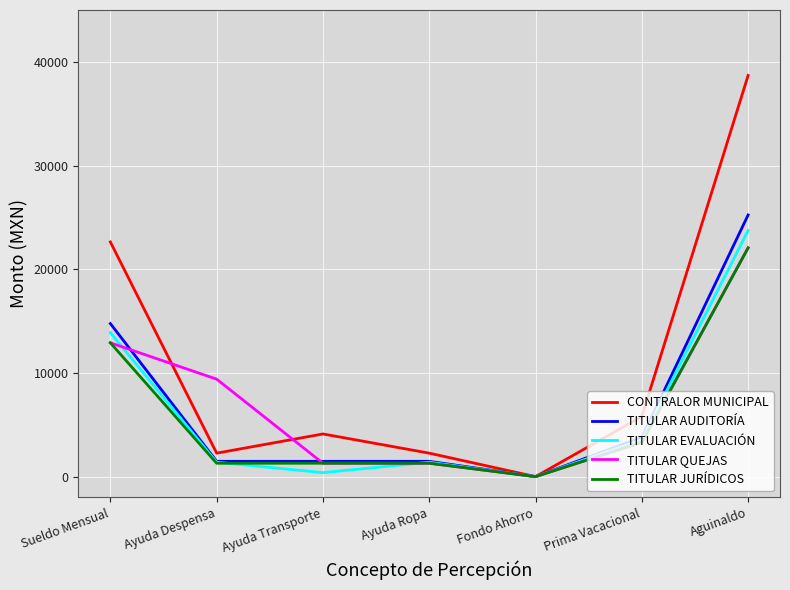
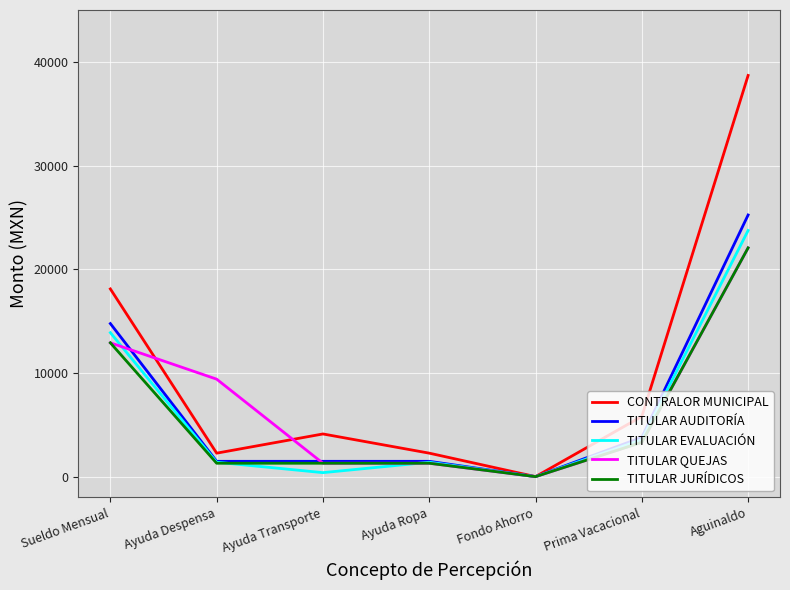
CONTRALOR MUNICIPAL, Sueldo Mensual: 22600 -> 18100
